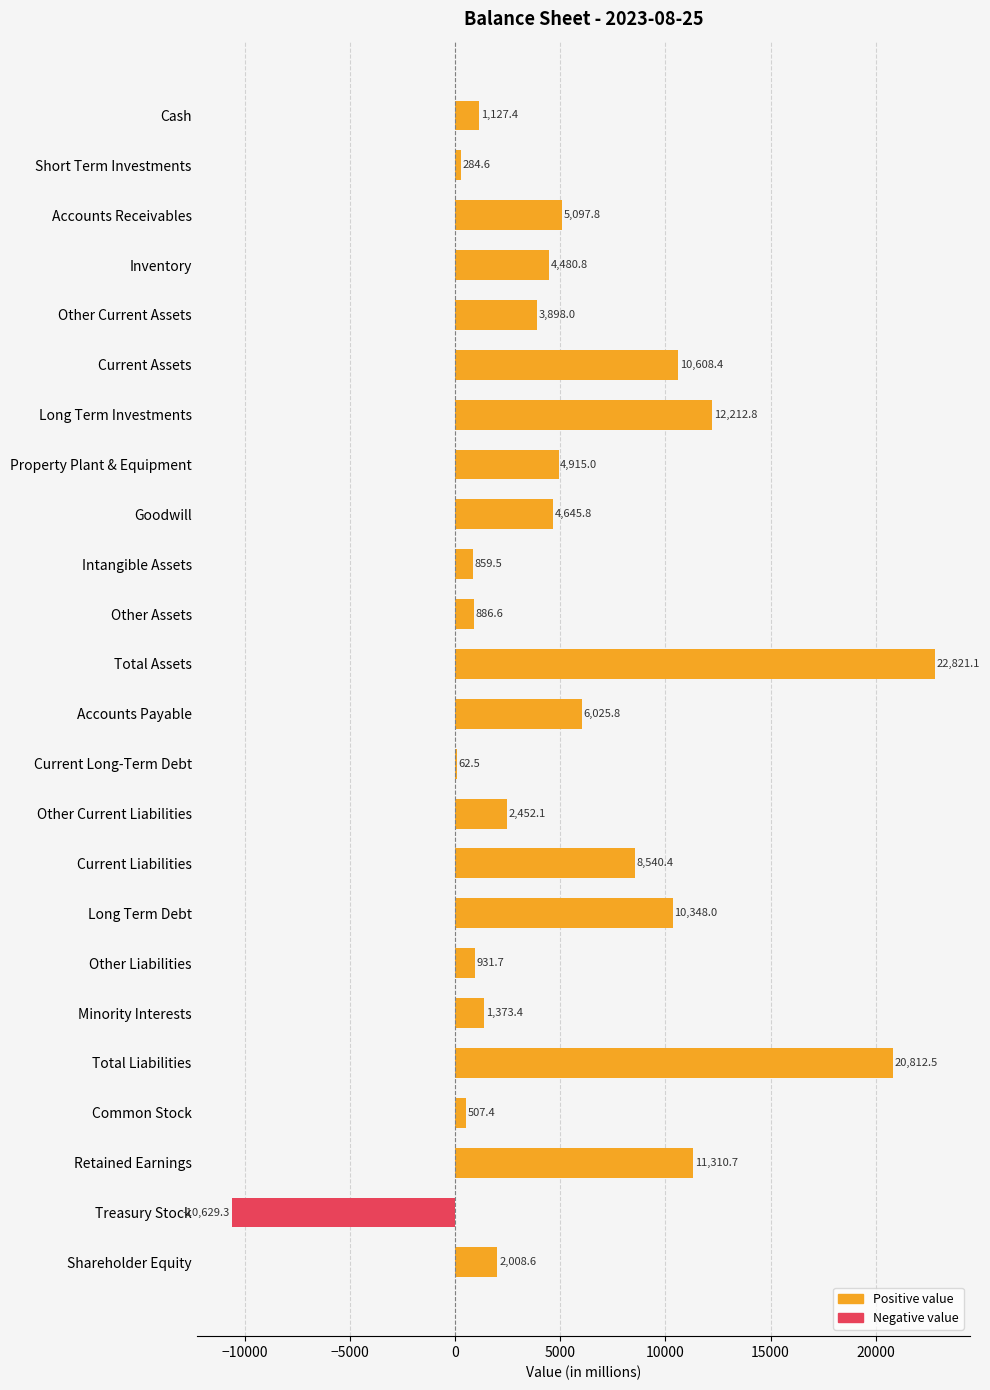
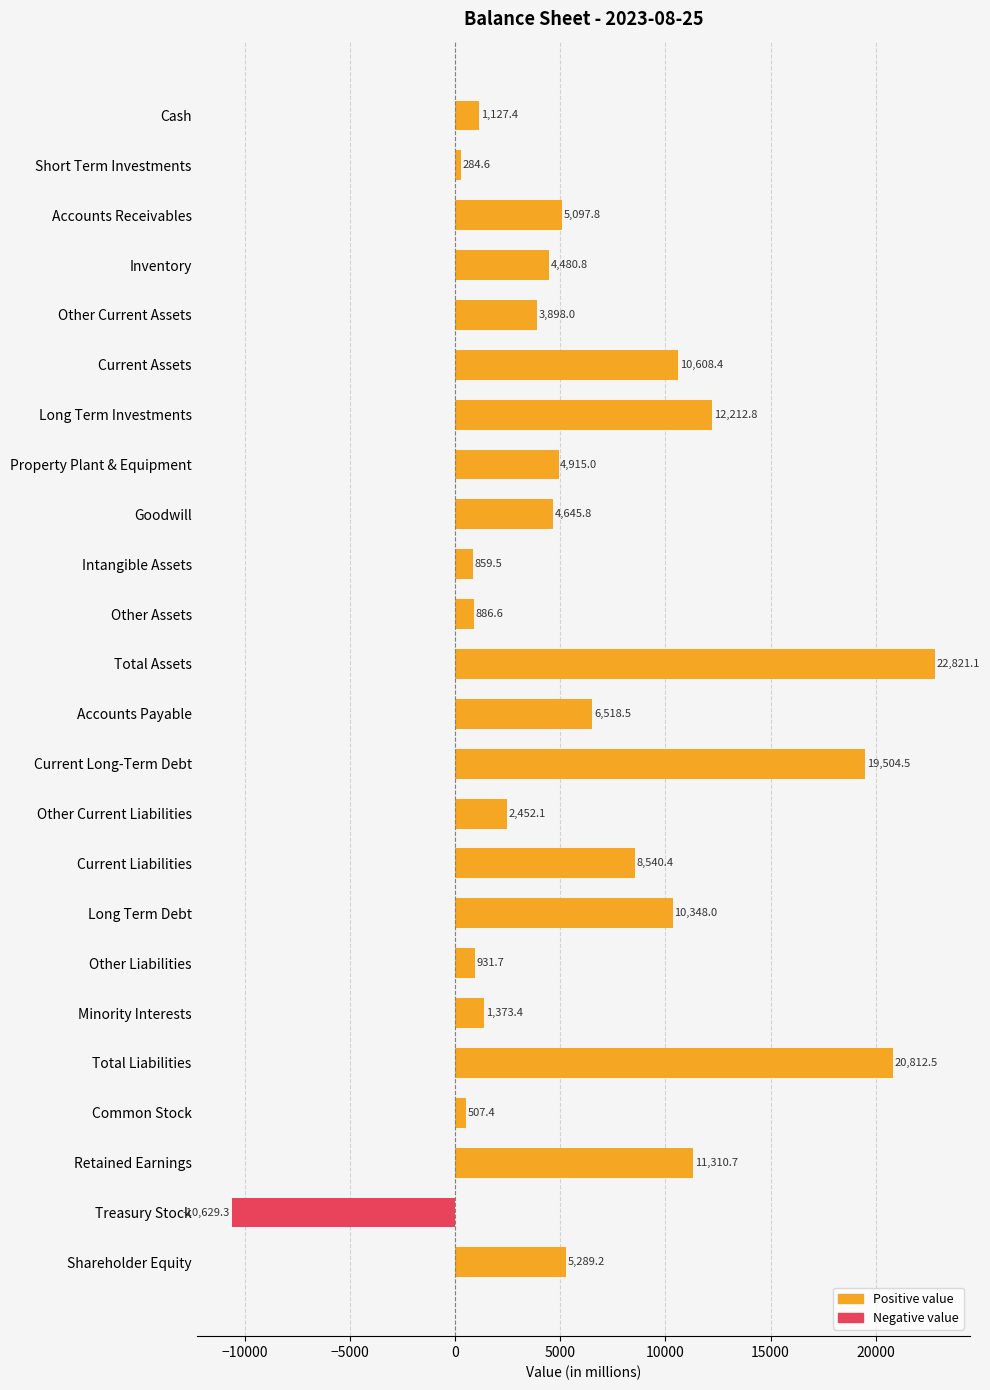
Accounts Payable: 6,025.8 -> 6,518.5
Current Long-Term Debt: 62.5 -> 19,504.5
Shareholder Equity: 2,008.6 -> 5,289.2
